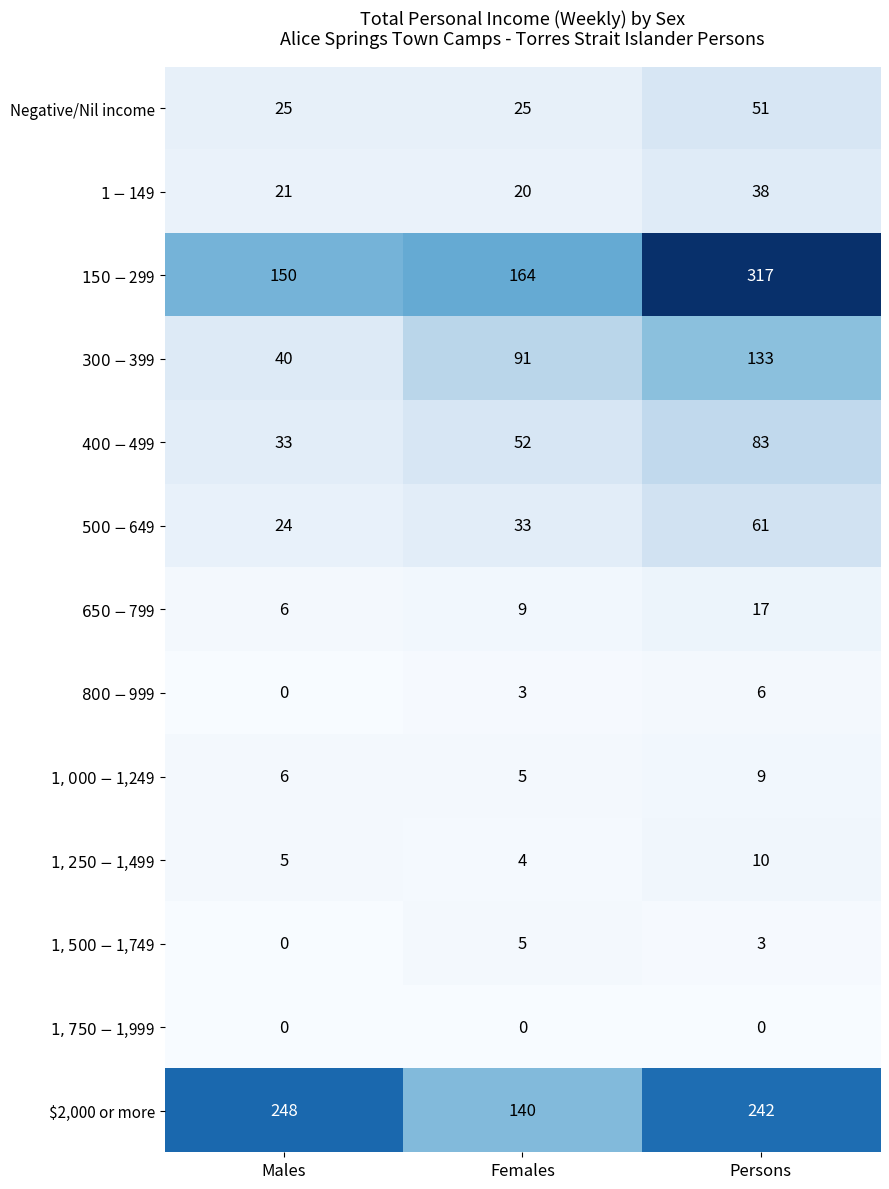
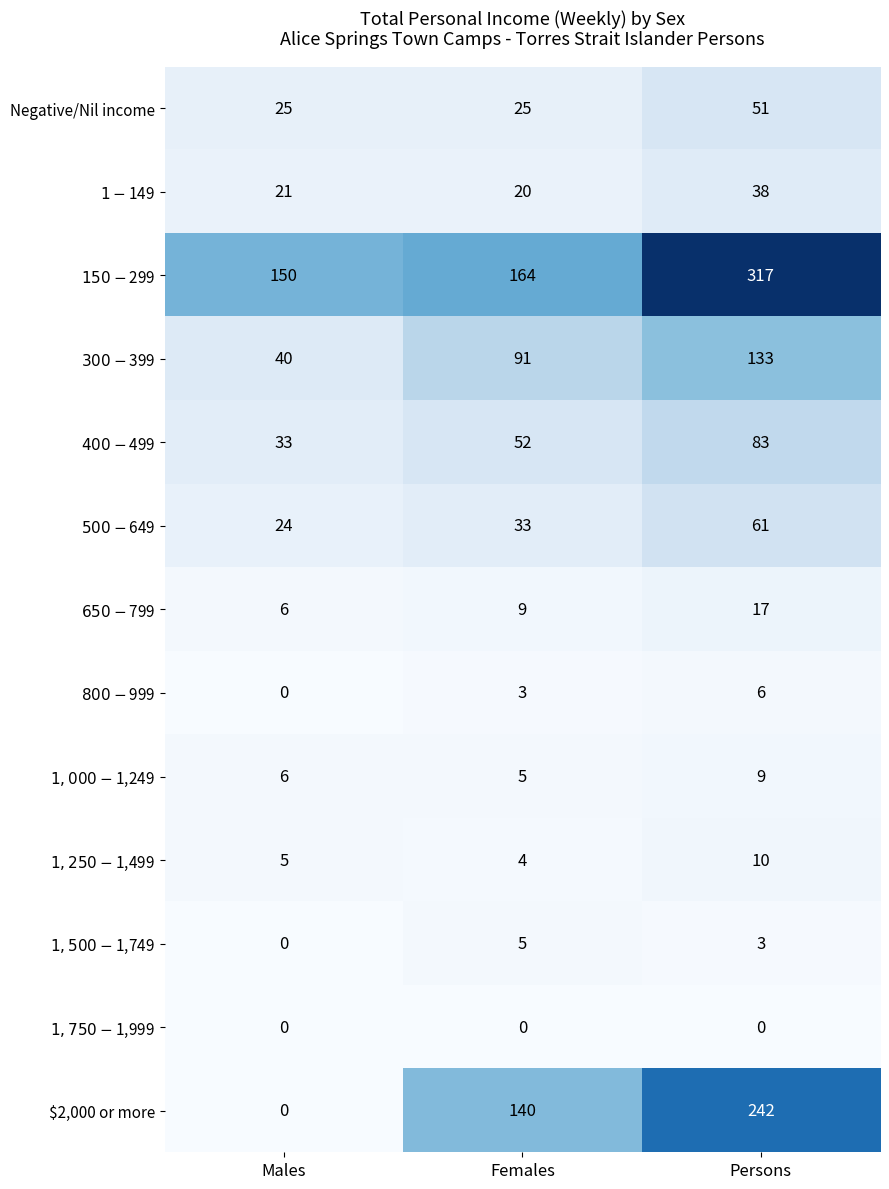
$2,000 or more, Males: 248 -> 0
